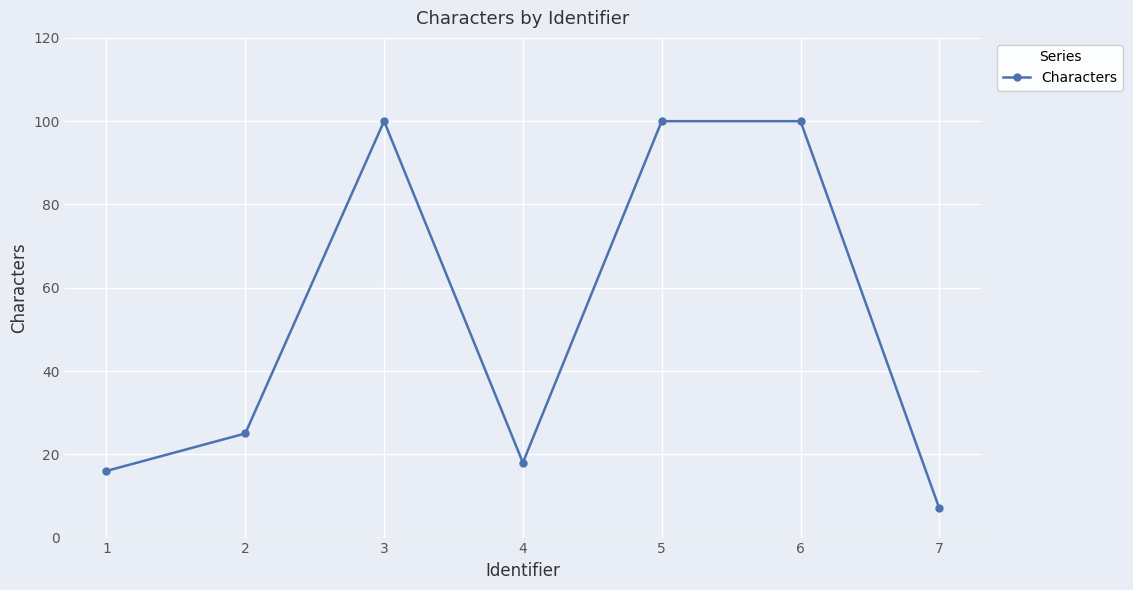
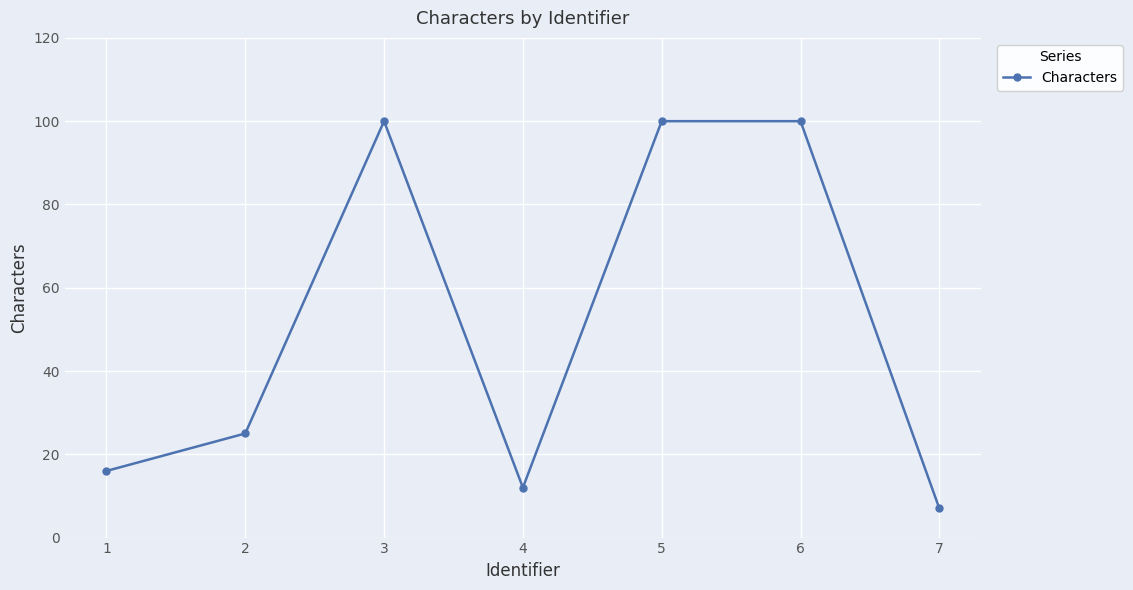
4: 18 -> 12
